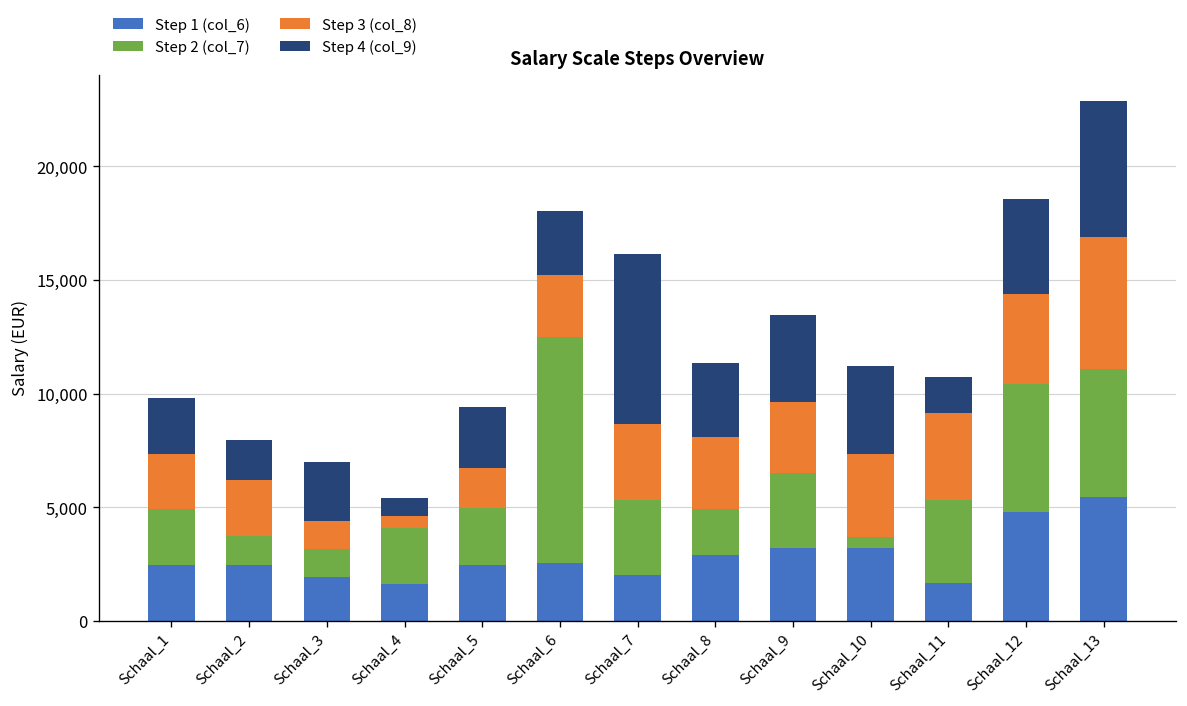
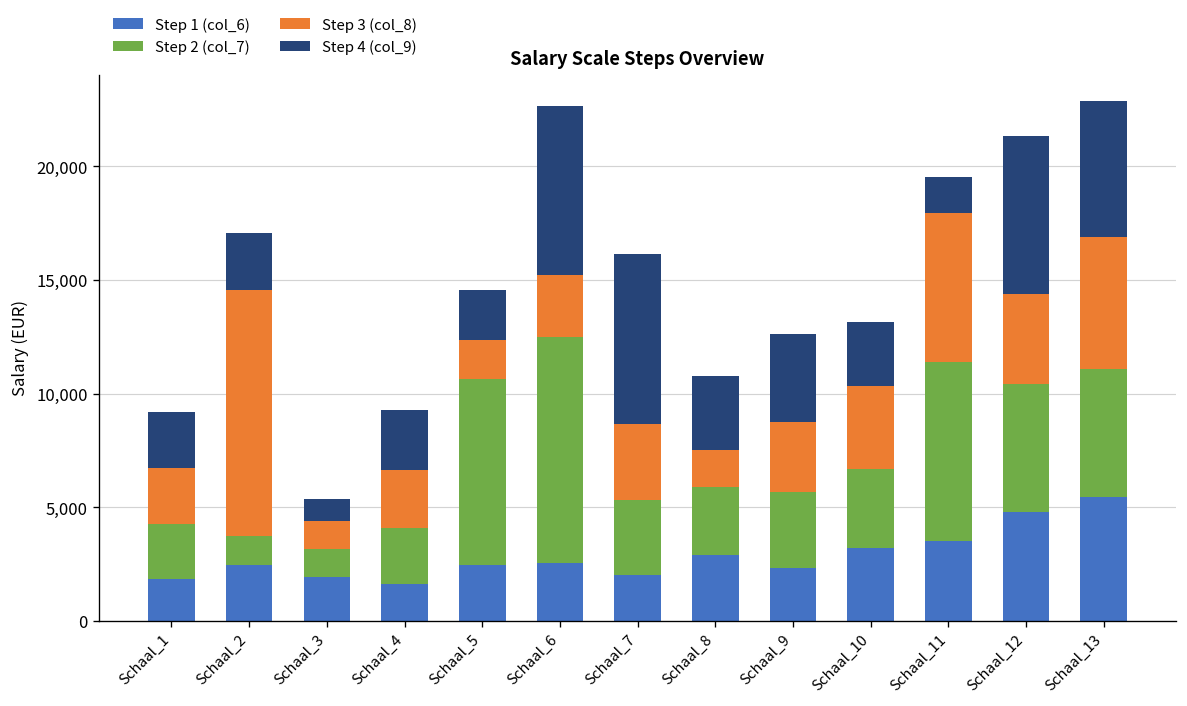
Step 1 (col_6), Schaal_1: 2,400 -> 1,800
Step 3 (col_8), Schaal_2: 2,500 -> 10,800
Step 4 (col_9), Schaal_2: 1,800 -> 2,500
Step 4 (col_9), Schaal_3: 2,600 -> 1,000
Step 3 (col_8), Schaal_4: 500 -> 2,600
Step 4 (col_9), Schaal_4: 800 -> 2,600
Step 2 (col_7), Schaal_5: 2,500 -> 8,200
Step 4 (col_9), Schaal_5: 2,700 -> 2,200
Step 4 (col_9), Schaal_6: 2,800 -> 7,500
Step 2 (col_7), Schaal_8: 2,000 -> 3,000
Step 3 (col_8), Schaal_8: 3,100 -> 1,600
Step 1 (col_6), Schaal_9: 3,200 -> 2,300
Step 2 (col_7), Schaal_10: 500 -> 3,500
Step 4 (col_9), Schaal_10: 3,900 -> 2,800
Step 1 (col_6), Schaal_11: 1,700 -> 3,500
Step 2 (col_7), Schaal_11: 3,600 -> 7,900
Step 3 (col_8), Schaal_11: 3,800 -> 6,500
Step 4 (col_9), Schaal_12: 4,200 -> 7,000
